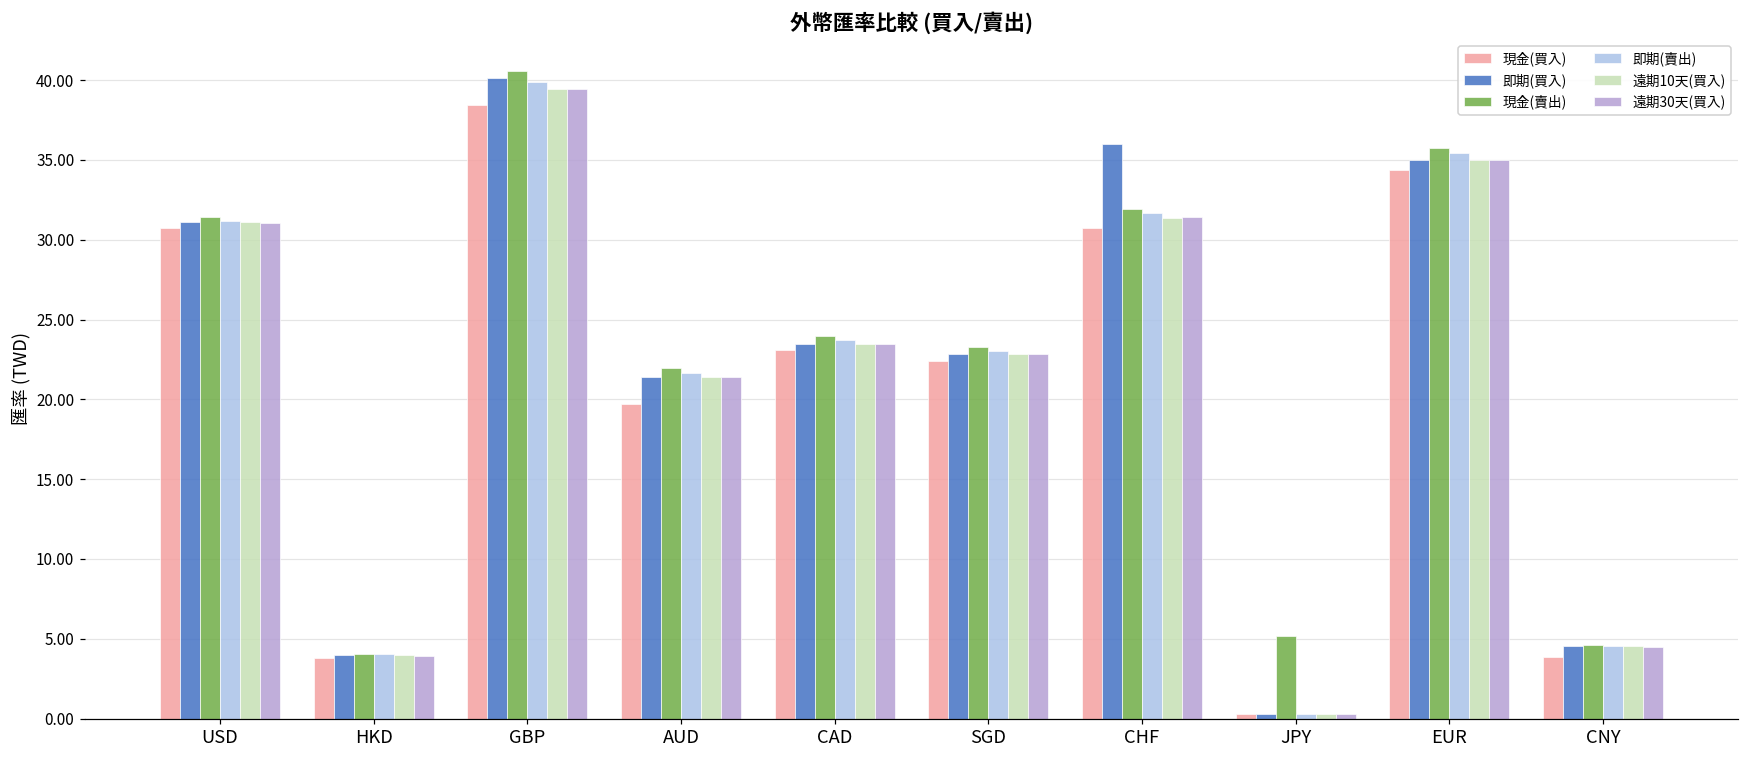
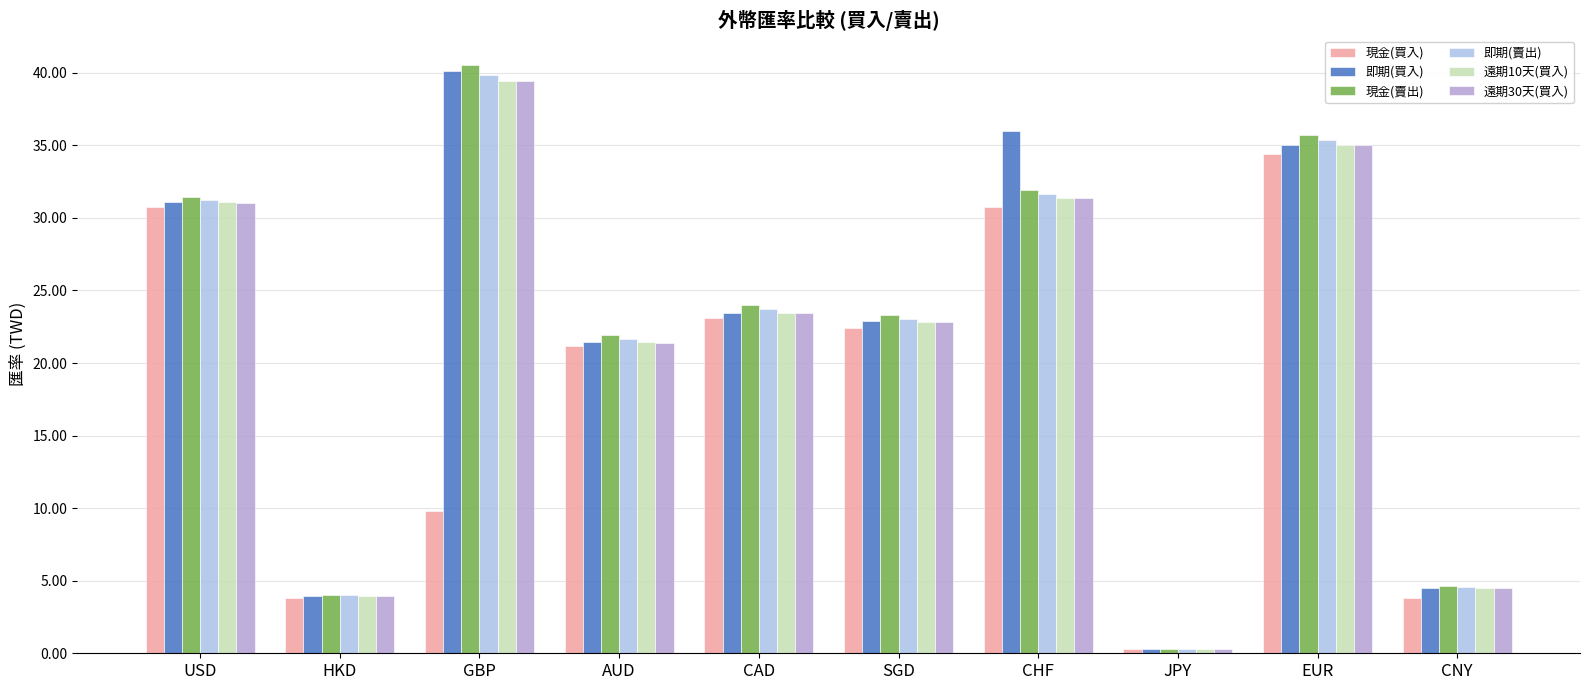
現金(買入), GBP: 38.4 -> 9.8
現金(買入), AUD: 19.7 -> 21.2
現金(賣出), JPY: 5.2 -> 0.3
